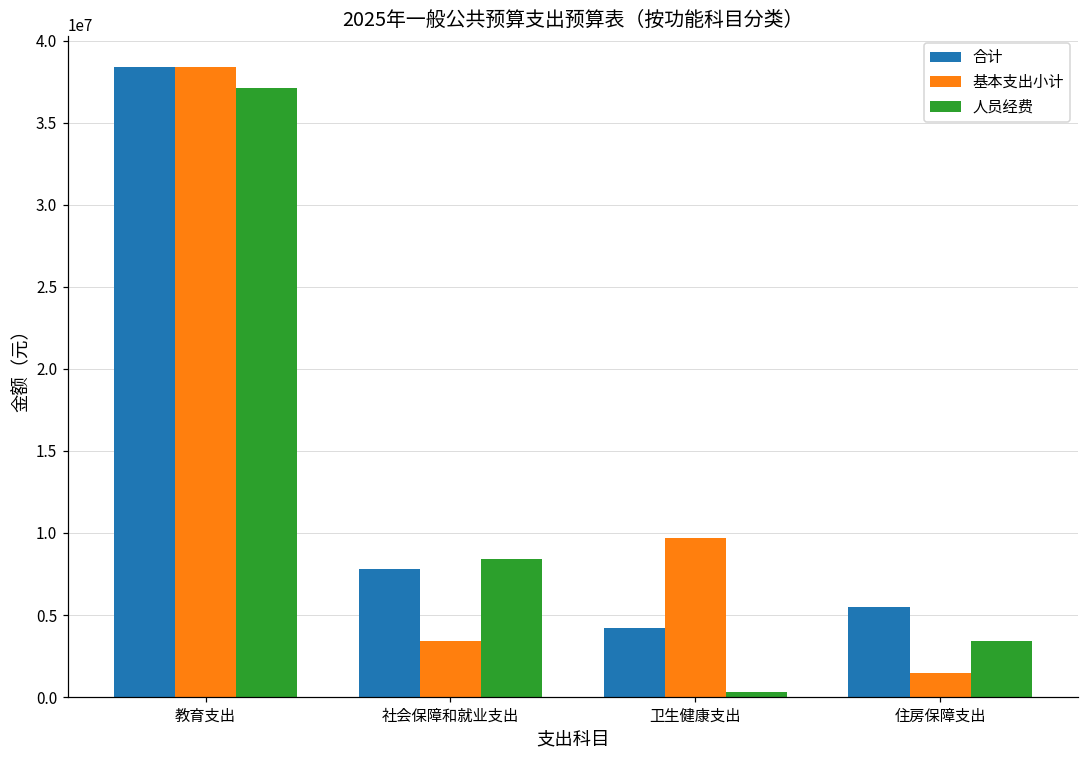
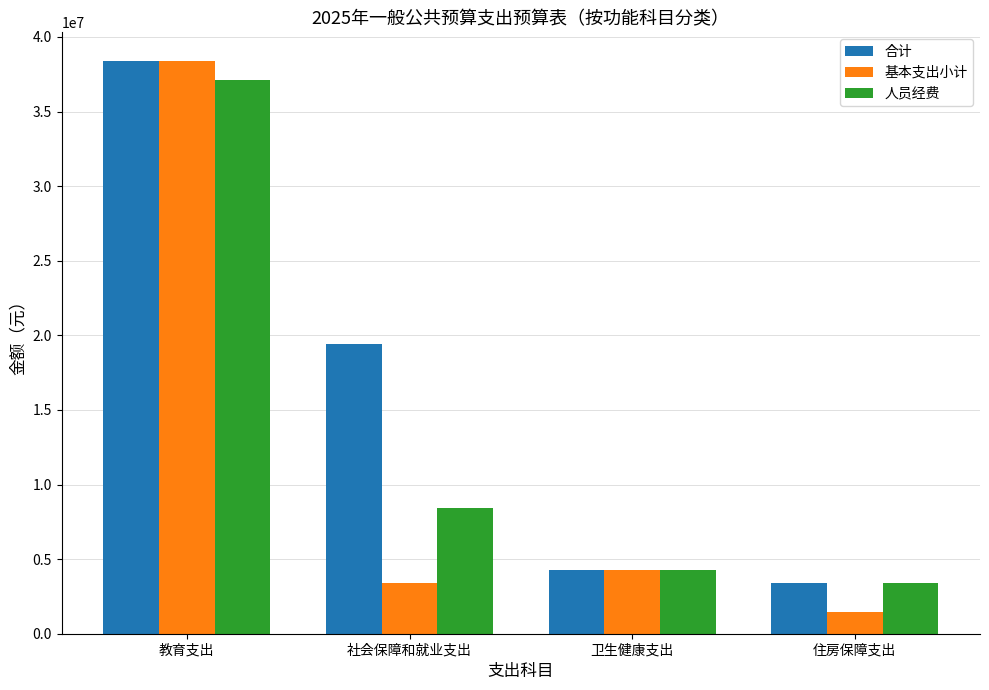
合计, 社会保障和就业支出: 7800000 -> 19400000
基本支出小计, 卫生健康支出: 9700000 -> 4200000
人员经费, 卫生健康支出: 300000 -> 4200000
合计, 住房保障支出: 5500000 -> 3400000
